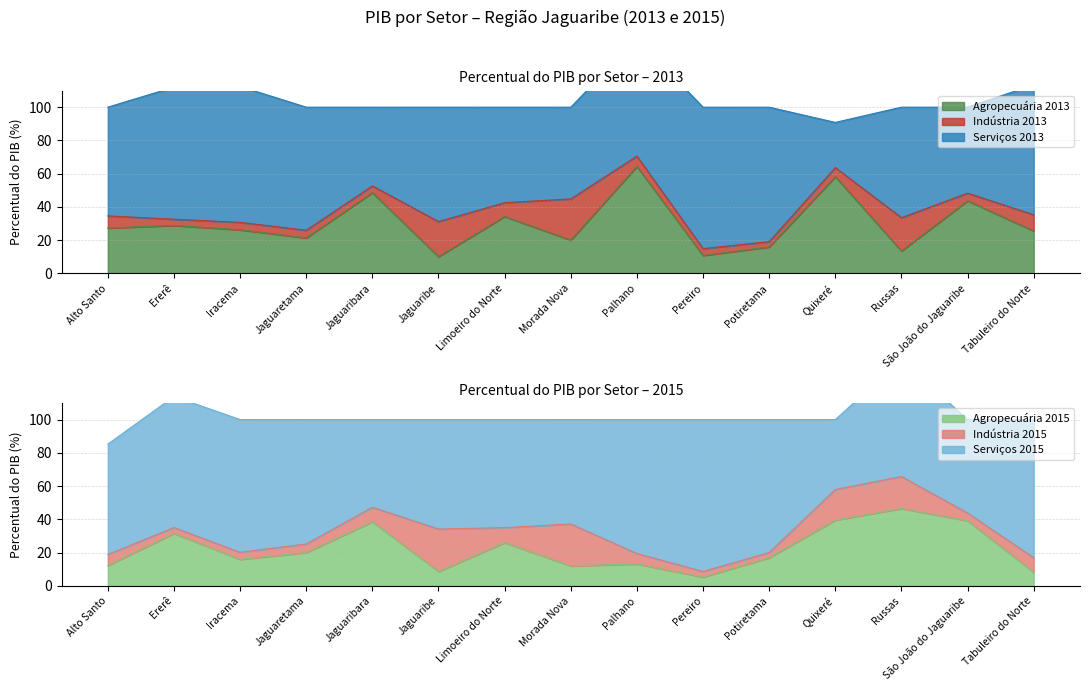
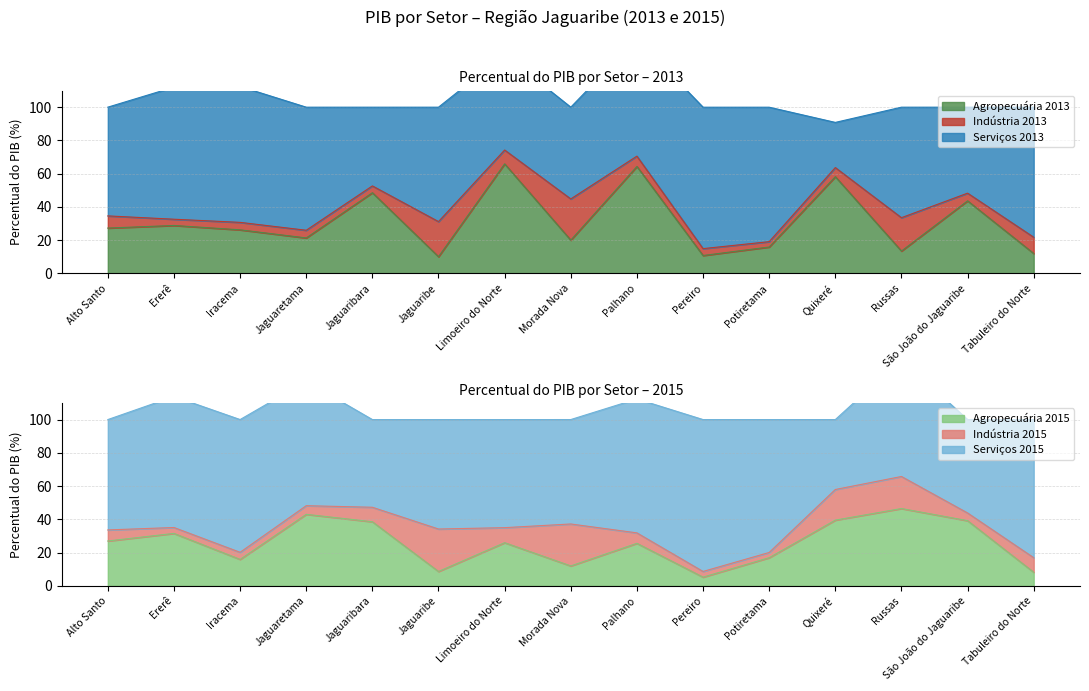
Percentual do PIB por Setor – 2013, Agropecuária 2013, Limoeiro do Norte: 34 -> 66
Percentual do PIB por Setor – 2013, Agropecuária 2013, Tabuleiro do Norte: 26 -> 12
Percentual do PIB por Setor – 2015, Agropecuária 2015, Alto Santo: 12 -> 27
Percentual do PIB por Setor – 2015, Agropecuária 2015, Jaguaretama: 20 -> 43
Percentual do PIB por Setor – 2015, Agropecuária 2015, Palhano: 13 -> 26
